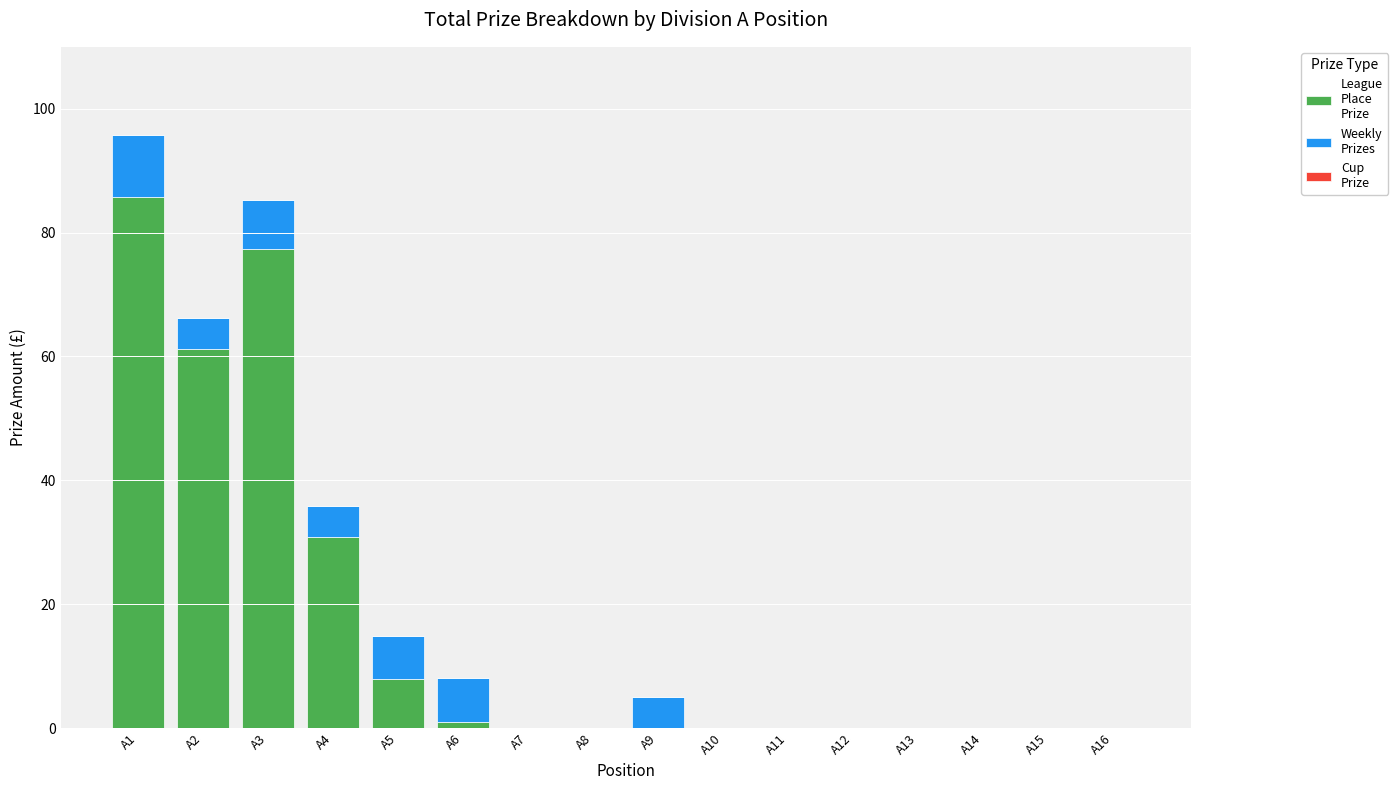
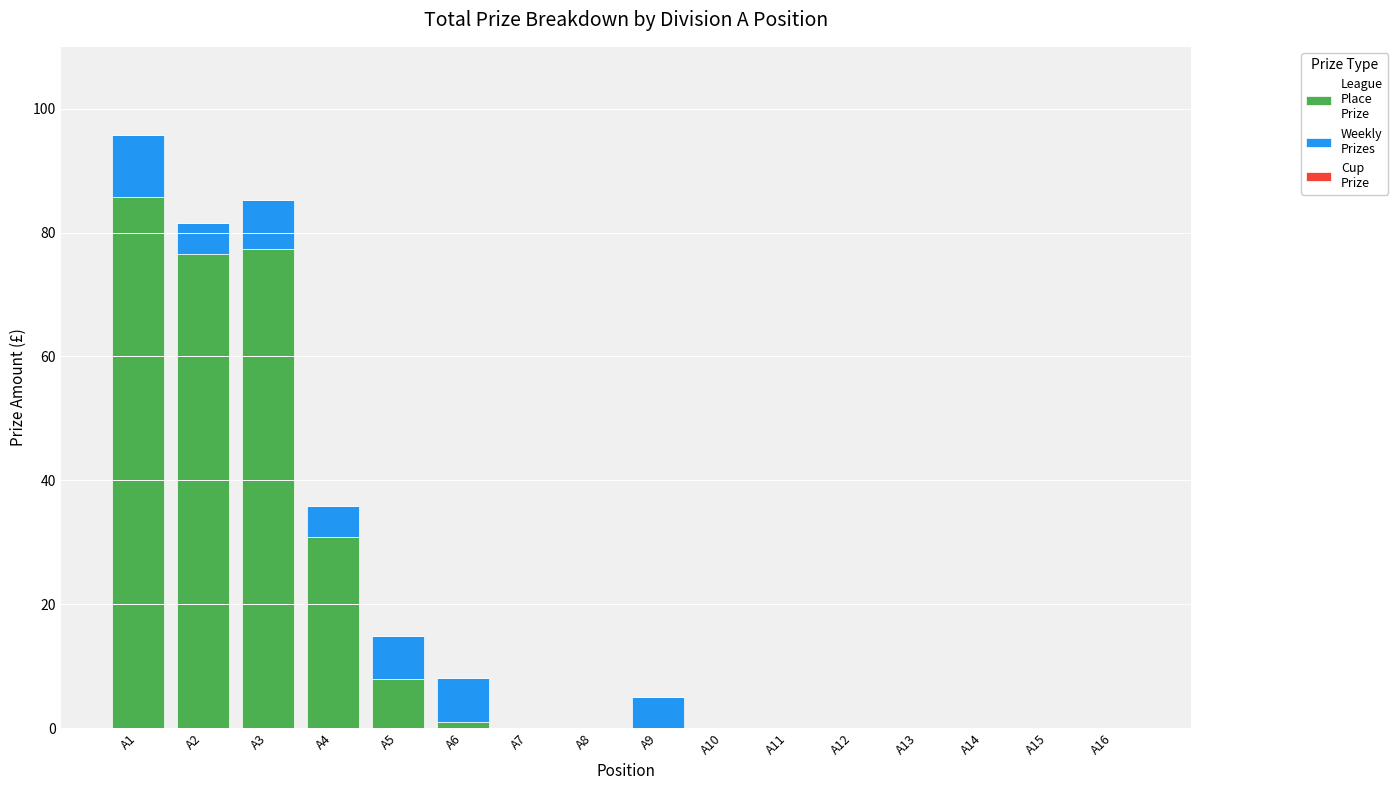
League Place Prize, A2: 61 -> 76
